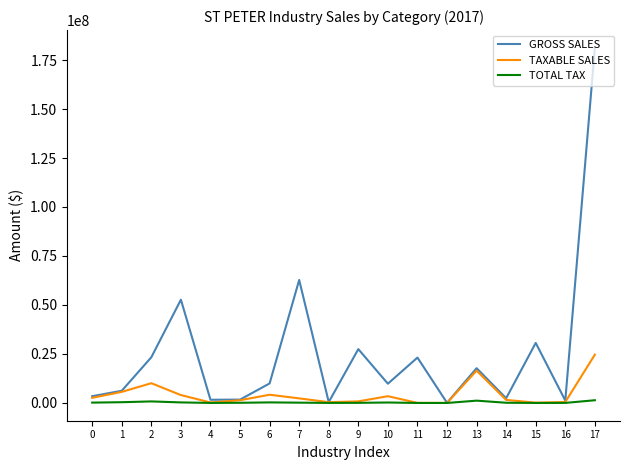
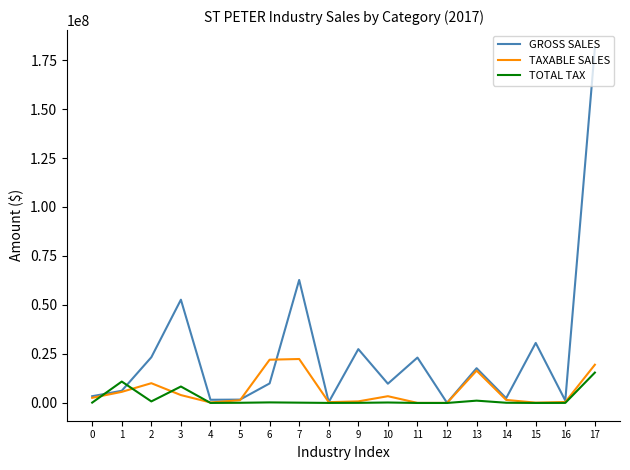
TOTAL TAX, 1: 0 -> 11000000
TOTAL TAX, 3: 0 -> 8000000
TAXABLE SALES, 6: 4000000 -> 22000000
TAXABLE SALES, 7: 2000000 -> 22000000
TAXABLE SALES, 17: 25000000 -> 20000000
TOTAL TAX, 17: 1000000 -> 16000000
